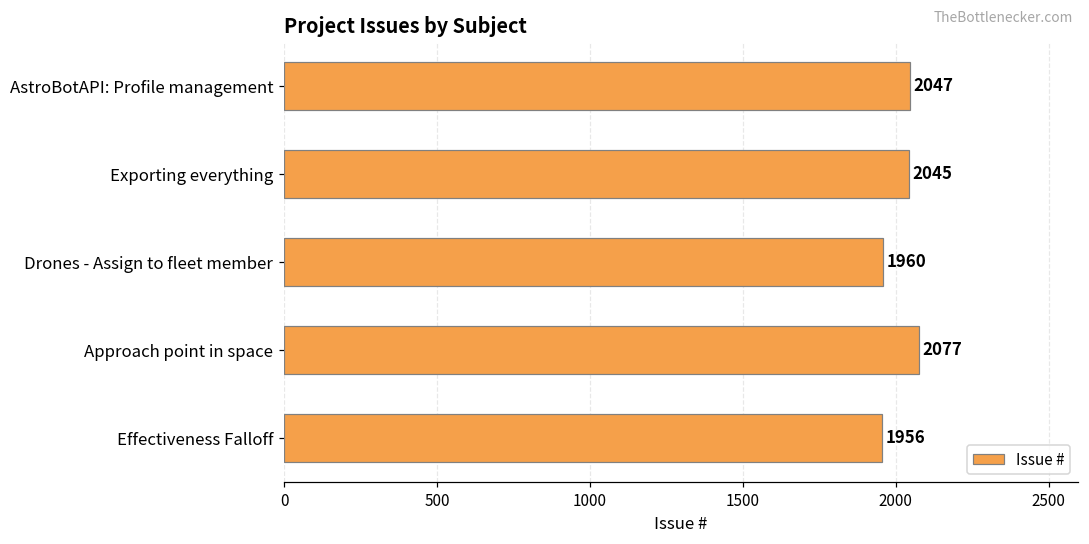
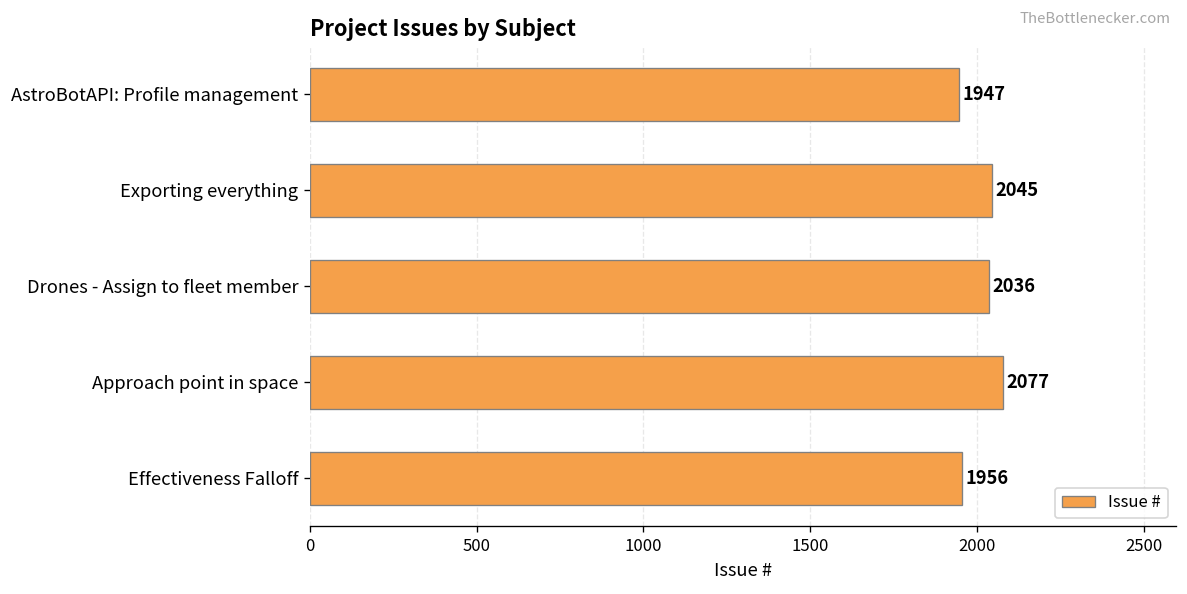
AstroBotAPI: Profile management: 2047 -> 1947
Drones - Assign to fleet member: 1960 -> 2036
